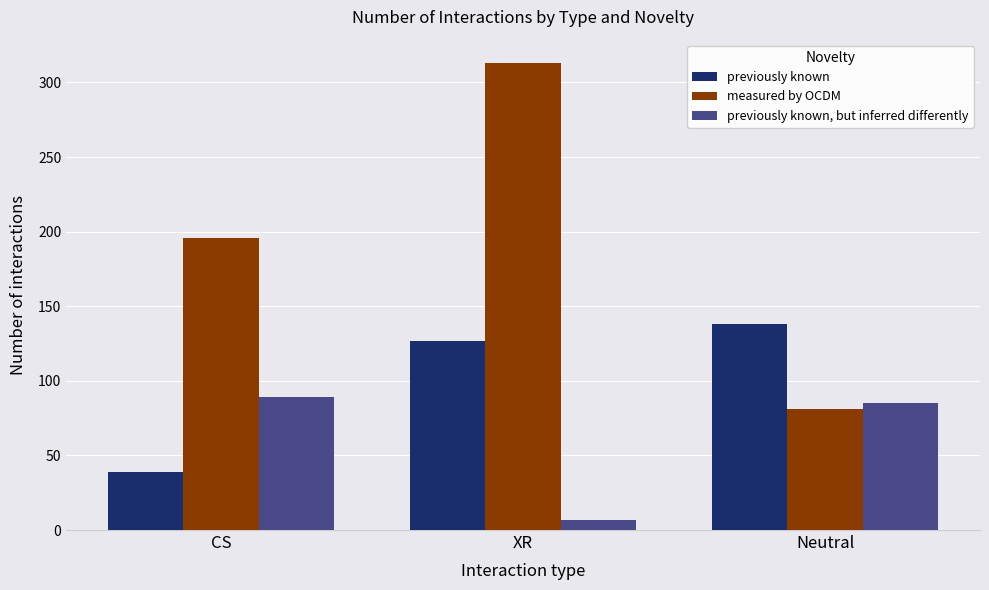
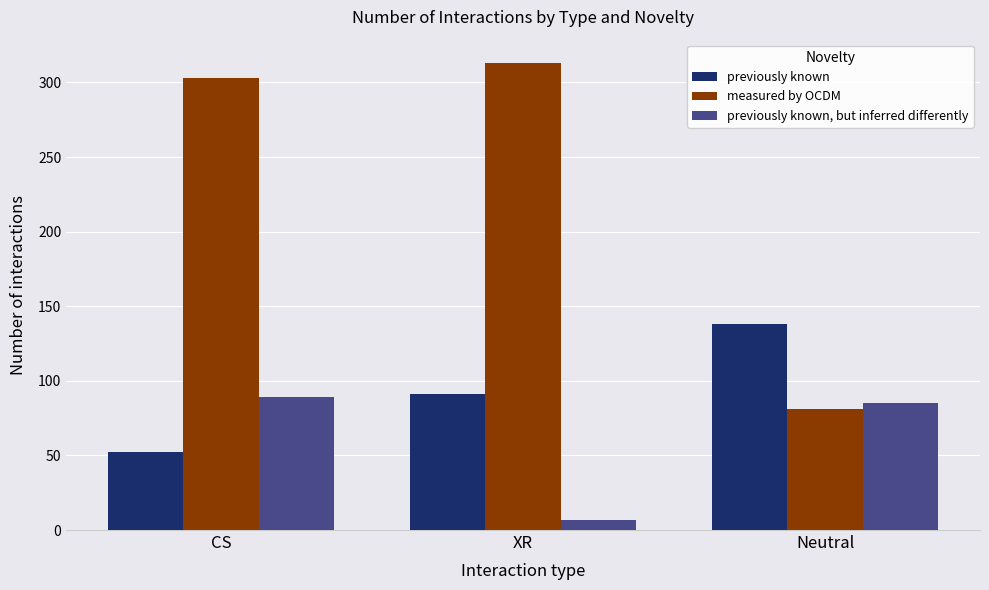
previously known, CS: 39 -> 52
measured by OCDM, CS: 196 -> 303
previously known, XR: 127 -> 91
